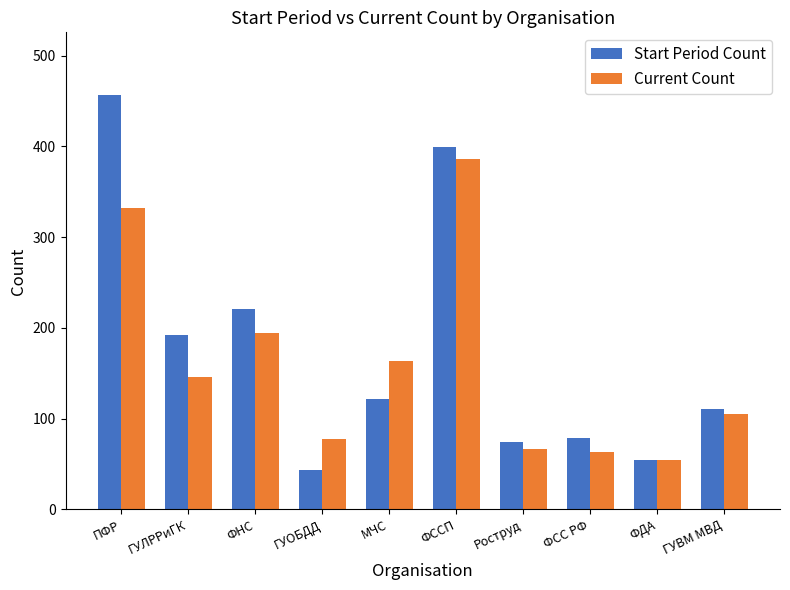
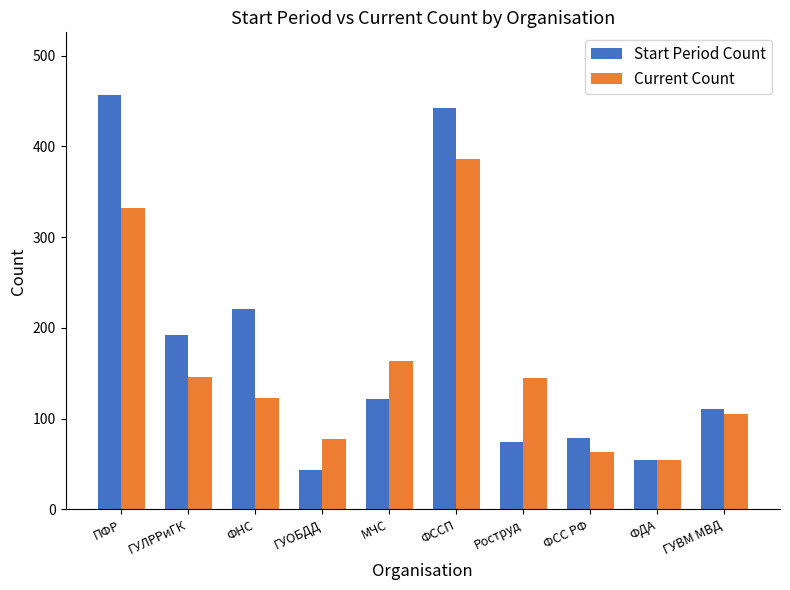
Current Count, ФНС: 190 -> 120
Start Period Count, ФССП: 400 -> 440
Current Count, Роструд: 70 -> 150
